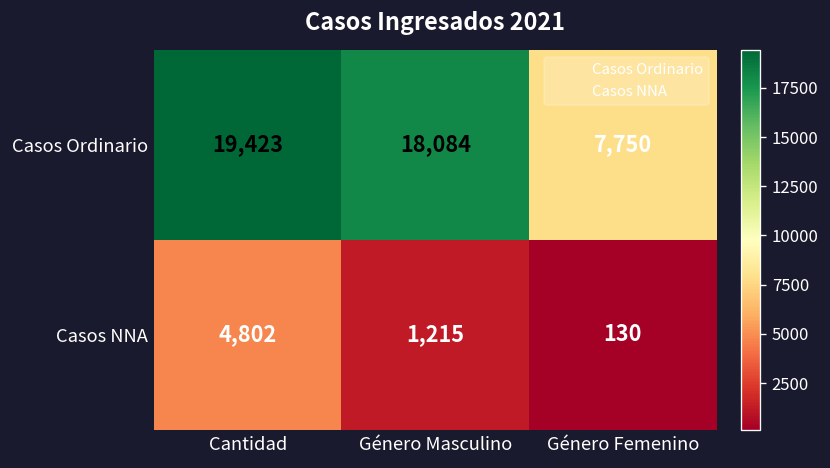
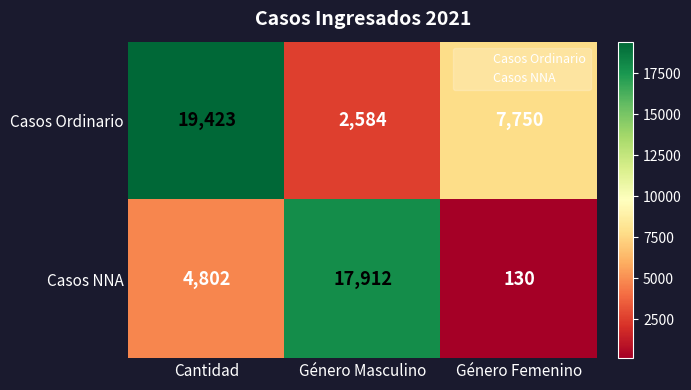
Casos Ordinario, Género Masculino: 18,084 -> 2,584
Casos NNA, Género Masculino: 1,215 -> 17,912
